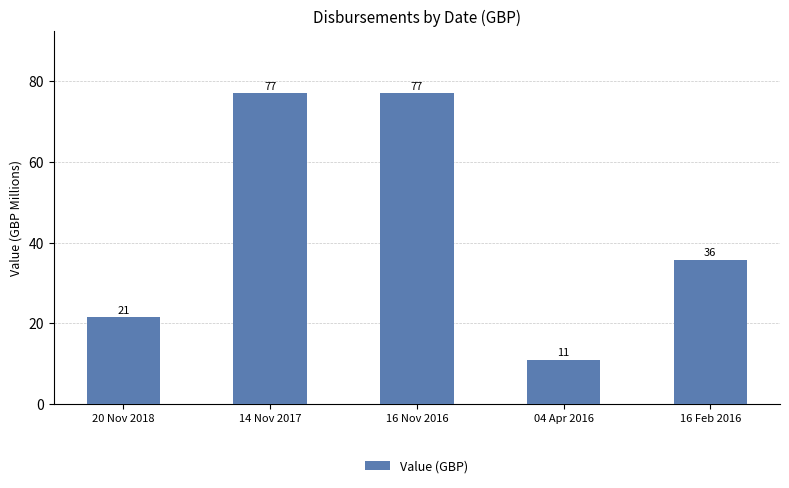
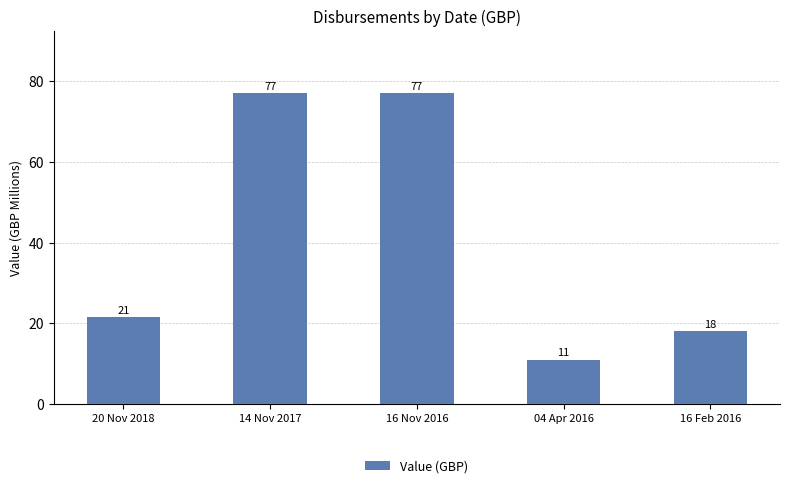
16 Feb 2016: 36 -> 18
